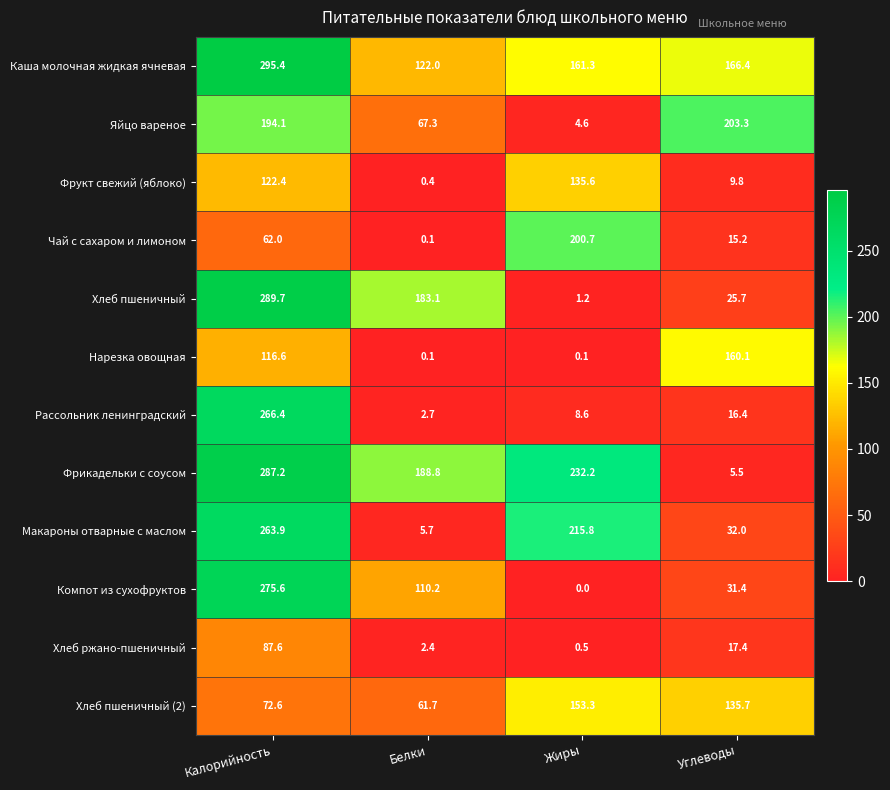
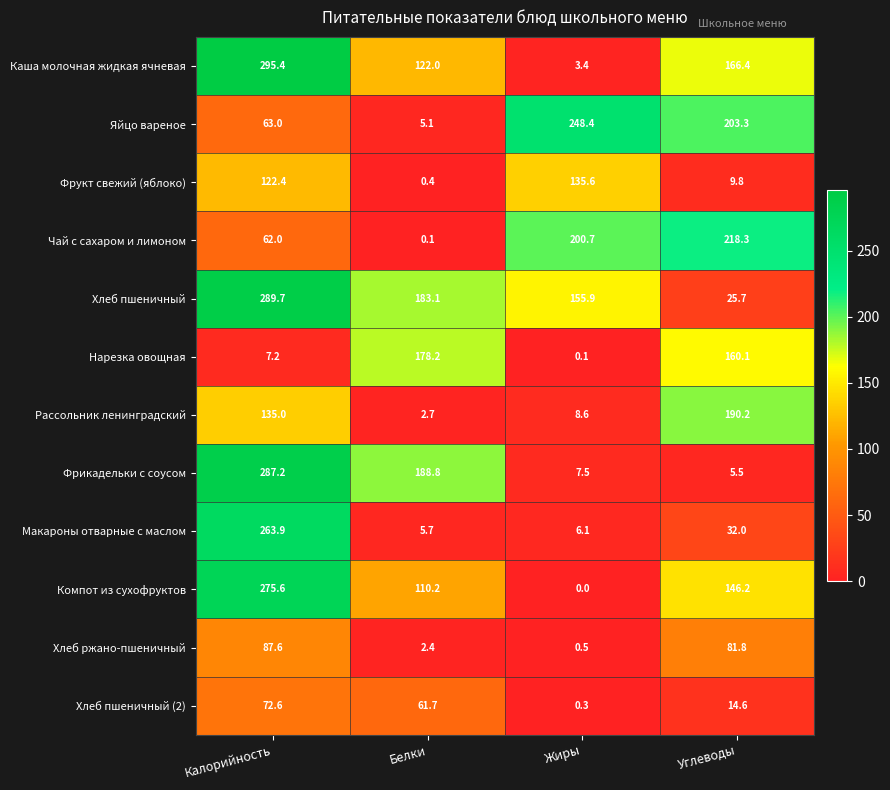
Каша молочная жидкая ячневая, Жиры: 161.3 -> 3.4
Яйцо вареное, Калорийность: 194.1 -> 63.0
Яйцо вареное, Белки: 67.3 -> 5.1
Яйцо вареное, Жиры: 4.6 -> 248.4
Чай с сахаром и лимоном, Углеводы: 15.2 -> 218.3
Хлеб пшеничный, Жиры: 1.2 -> 155.9
Нарезка овощная, Калорийность: 116.6 -> 7.2
Нарезка овощная, Белки: 0.1 -> 178.2
Рассольник ленинградский, Калорийность: 266.4 -> 135.0
Рассольник ленинградский, Углеводы: 16.4 -> 190.2
Фрикадельки с соусом, Жиры: 232.2 -> 7.5
Макароны отварные с маслом, Жиры: 215.8 -> 6.1
Компот из сухофруктов, Углеводы: 31.4 -> 146.2
Хлеб ржано-пшеничный, Углеводы: 17.4 -> 81.8
Хлеб пшеничный (2), Жиры: 153.3 -> 0.3
Хлеб пшеничный (2), Углеводы: 135.7 -> 14.6
